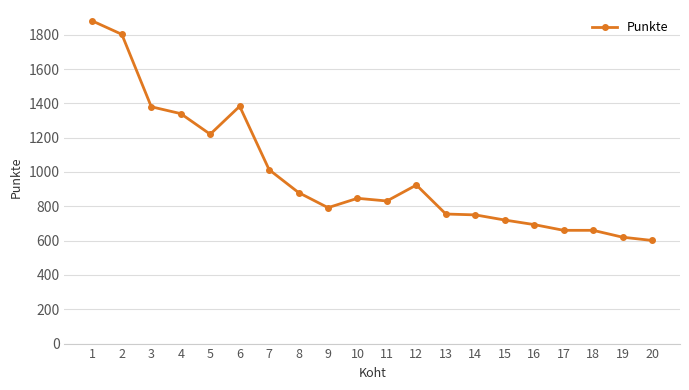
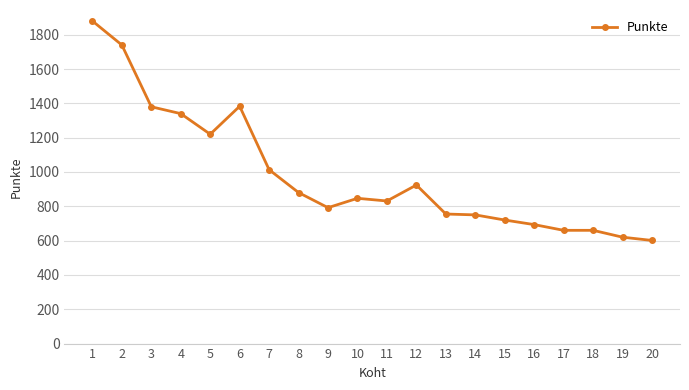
2: 1800 -> 1740
